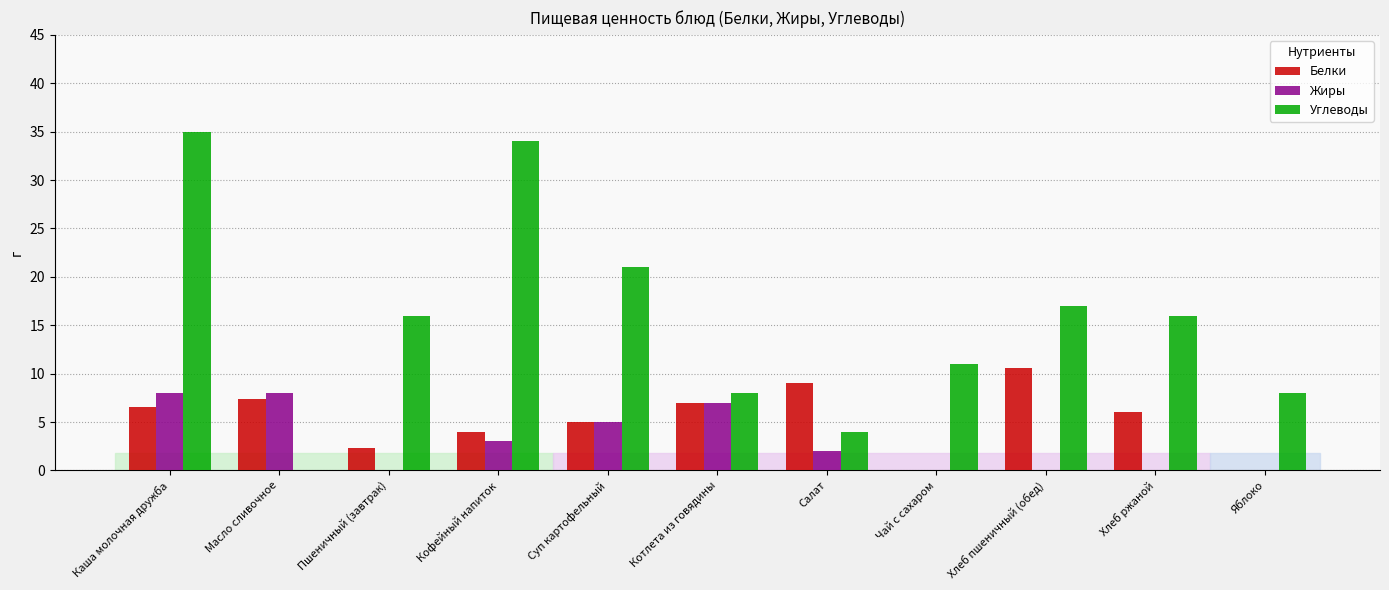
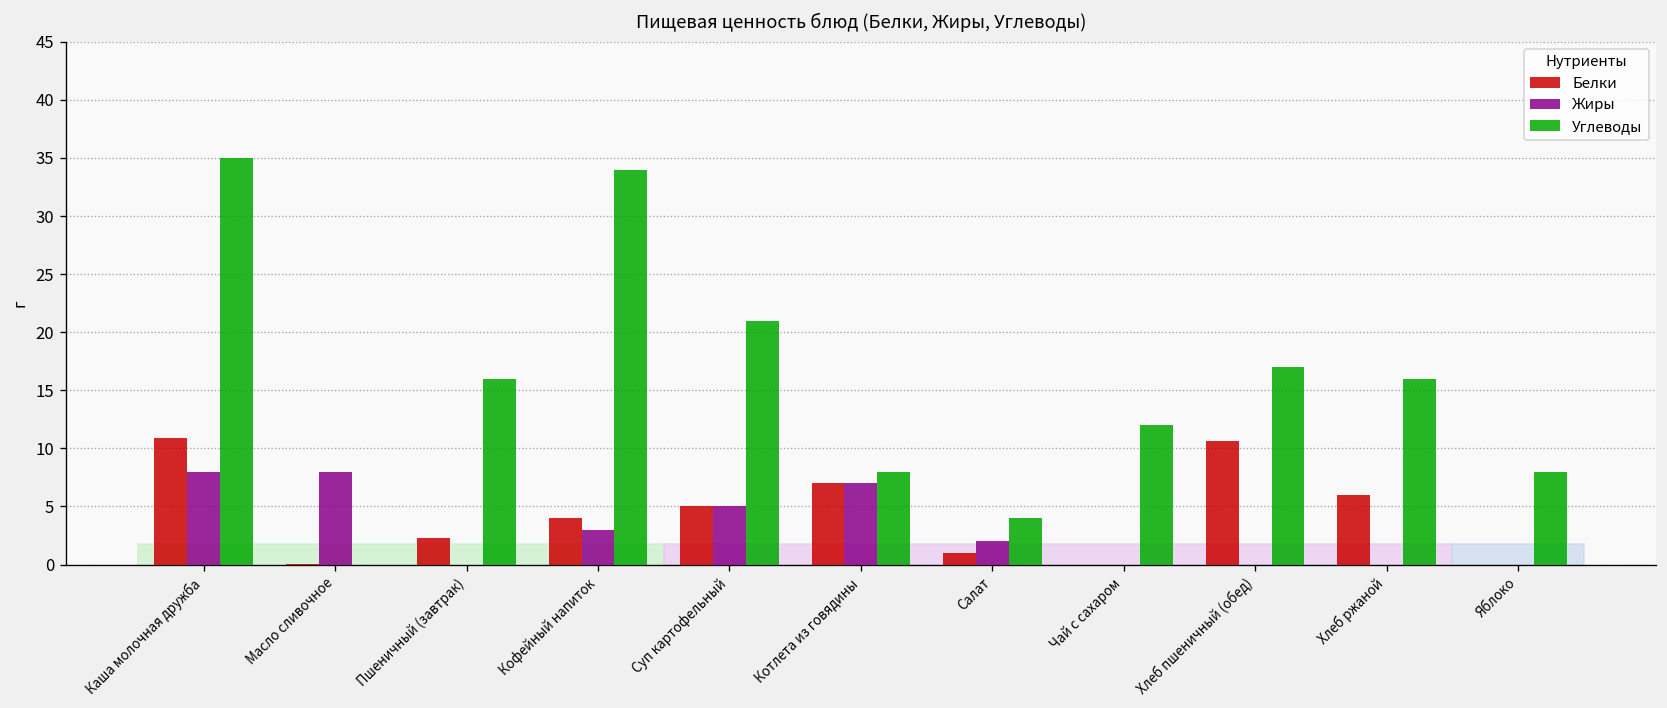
Белки, Каша молочная дружба: 7 -> 11
Белки, Масло сливочное: 7 -> 0
Белки, Салат: 9 -> 1
Углеводы, Чай с сахаром: 11 -> 12
